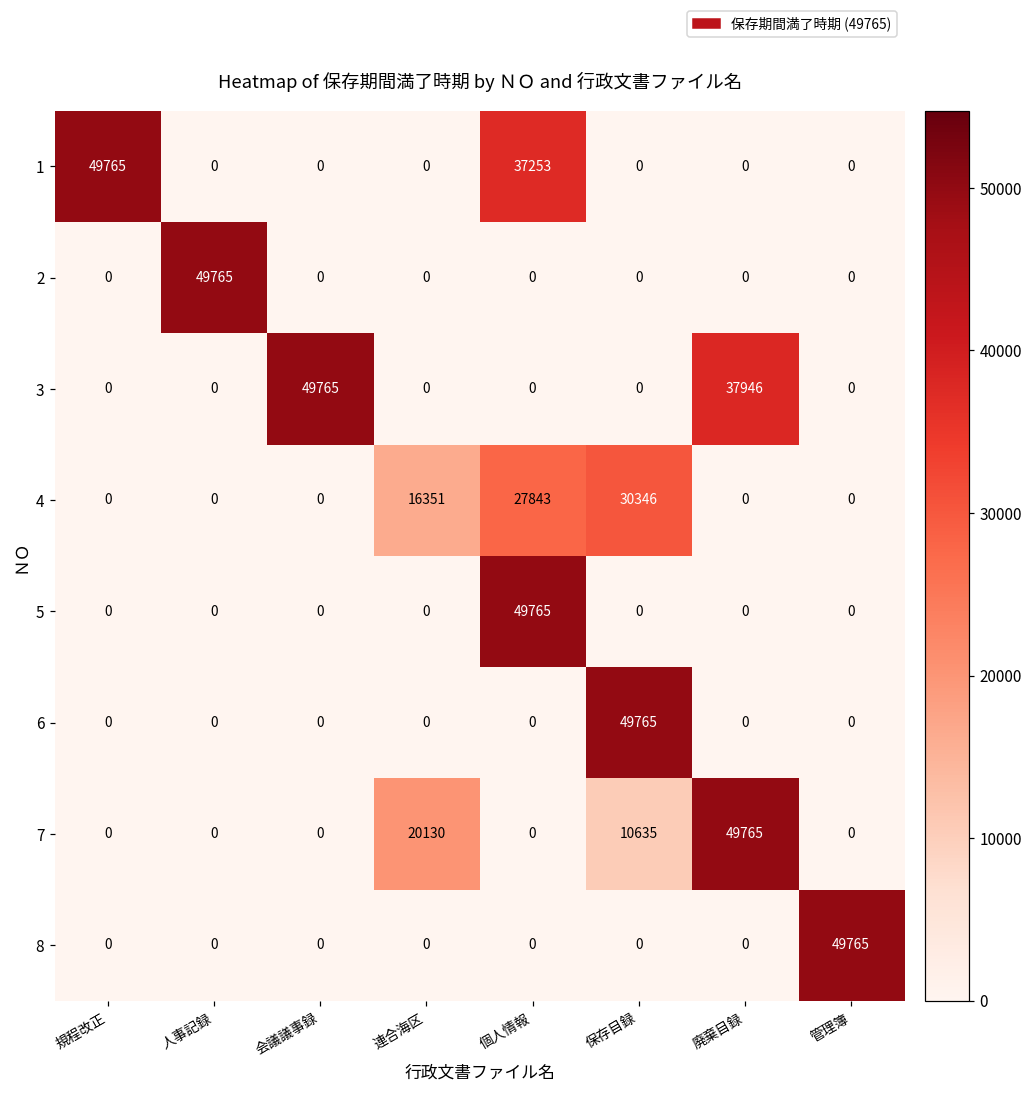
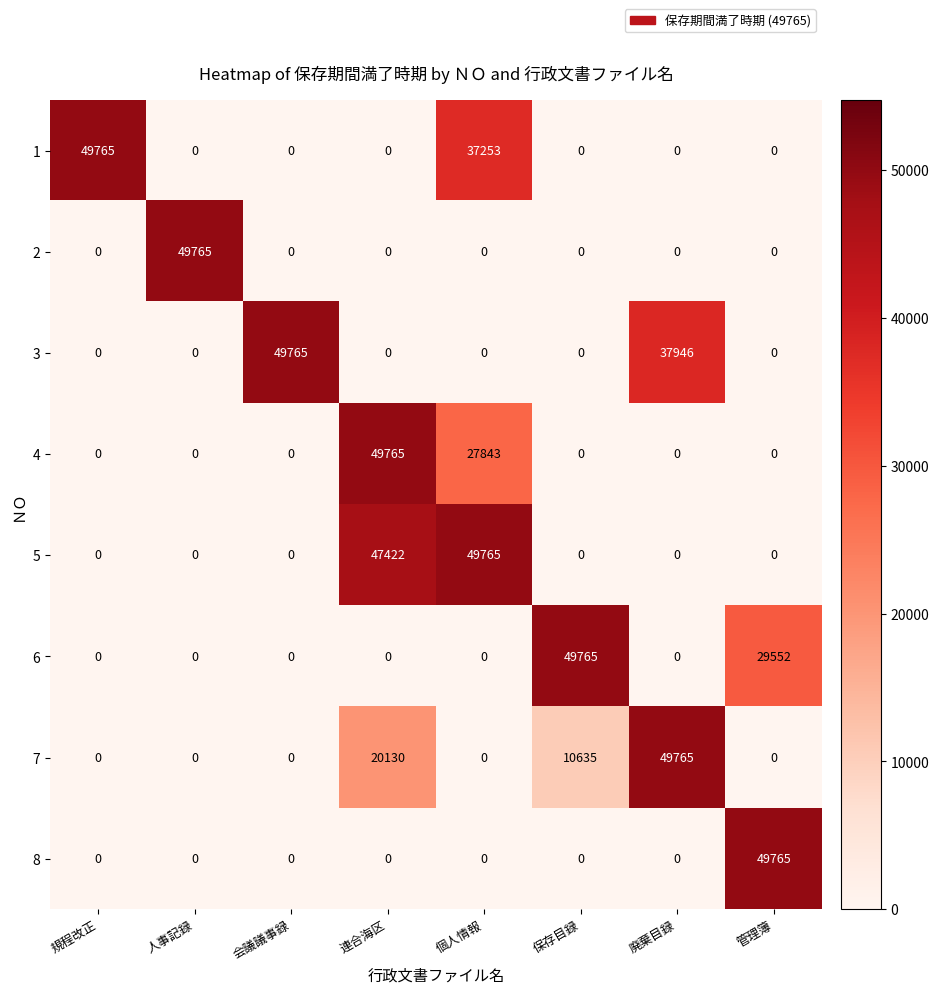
4, 連合海区: 16351 -> 49765
4, 保存目録: 30346 -> 0
5, 連合海区: 0 -> 47422
6, 管理簿: 0 -> 29552
